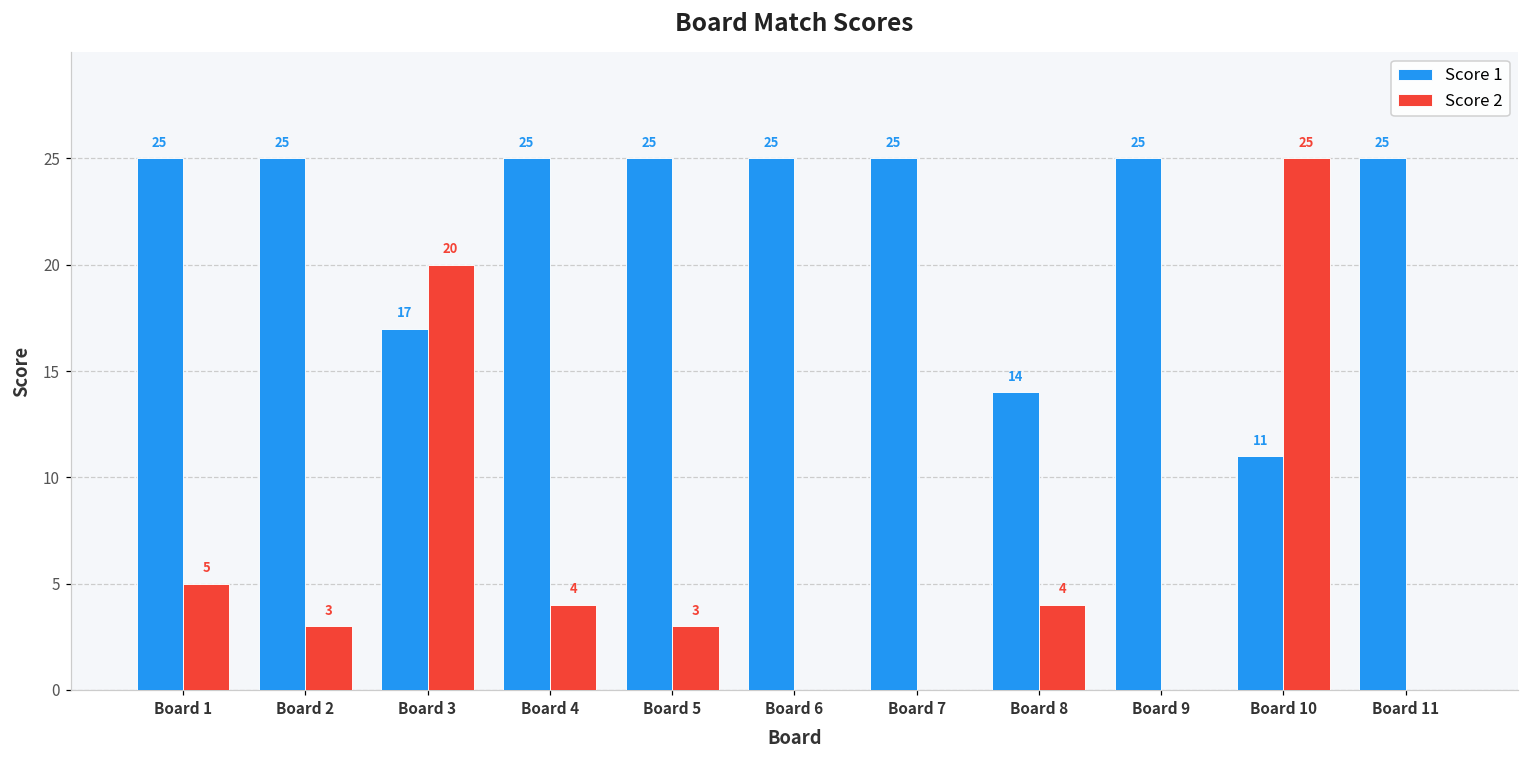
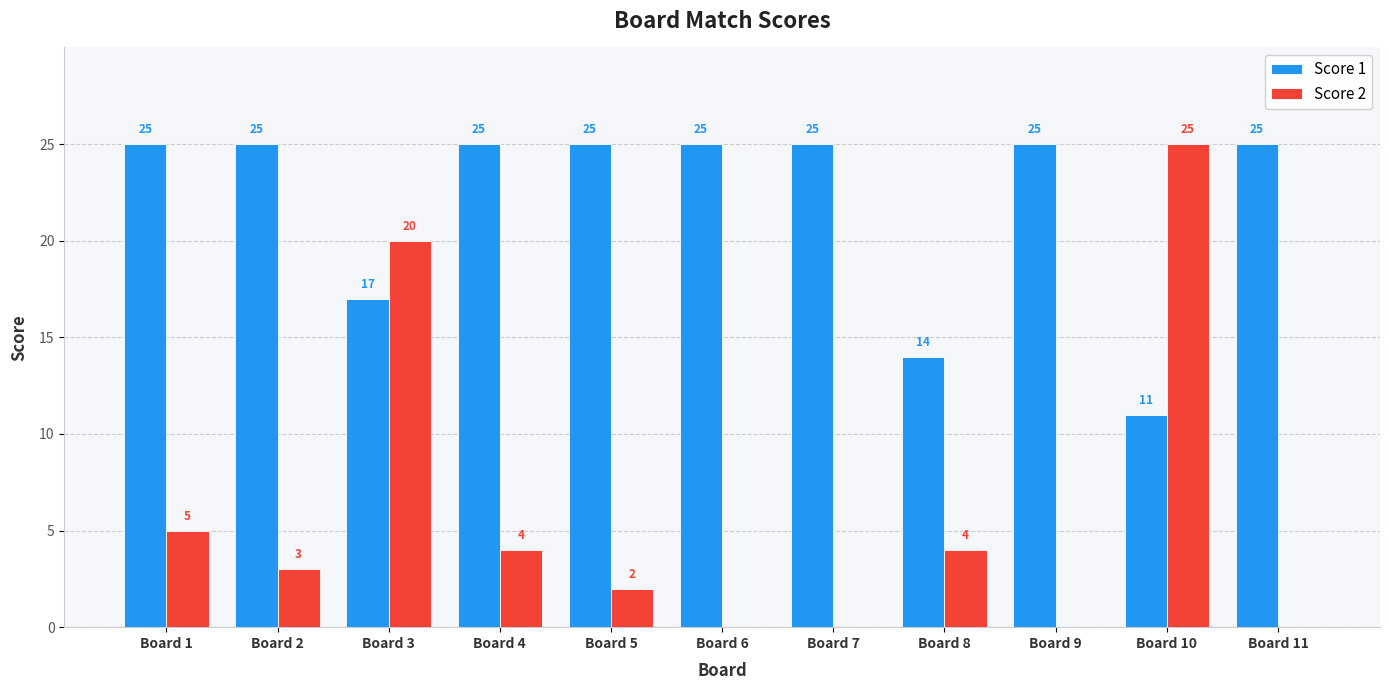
Score 2, Board 5: 3 -> 2
